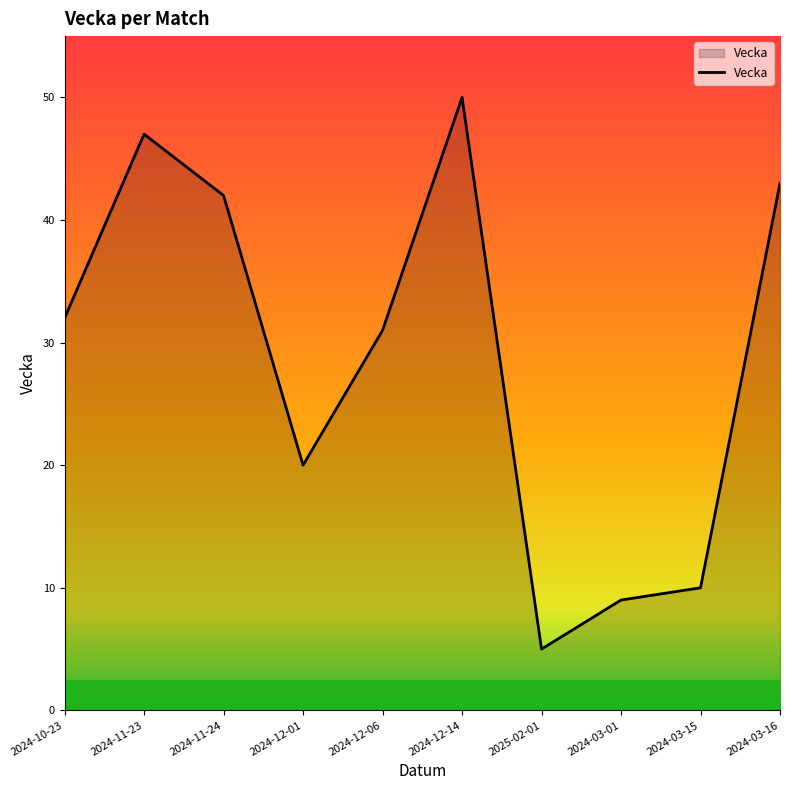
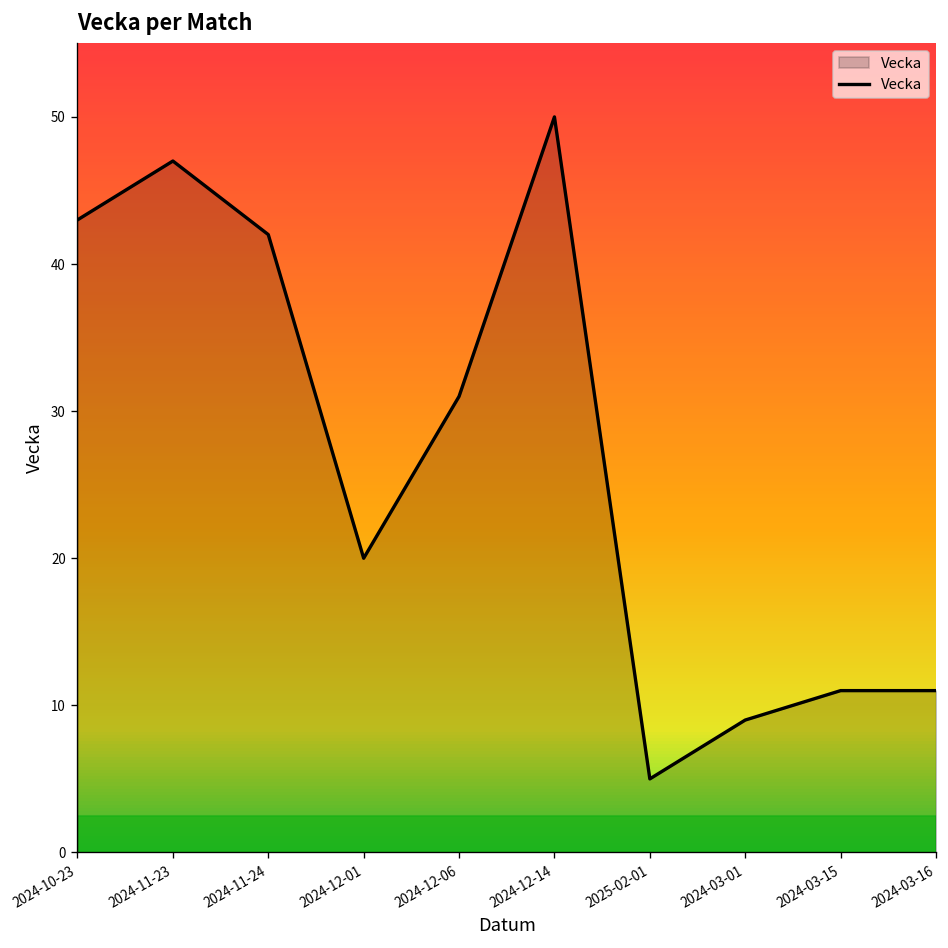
2024-10-23: 32 -> 43
2024-03-15: 10 -> 11
2024-03-16: 43 -> 11
